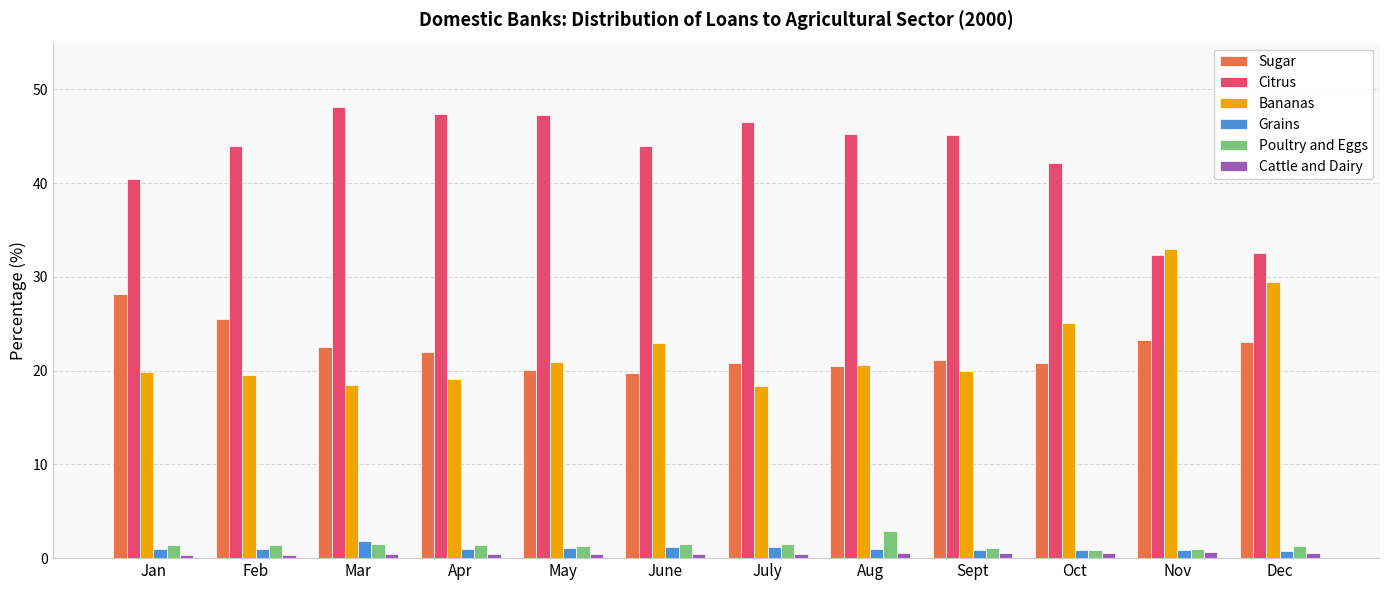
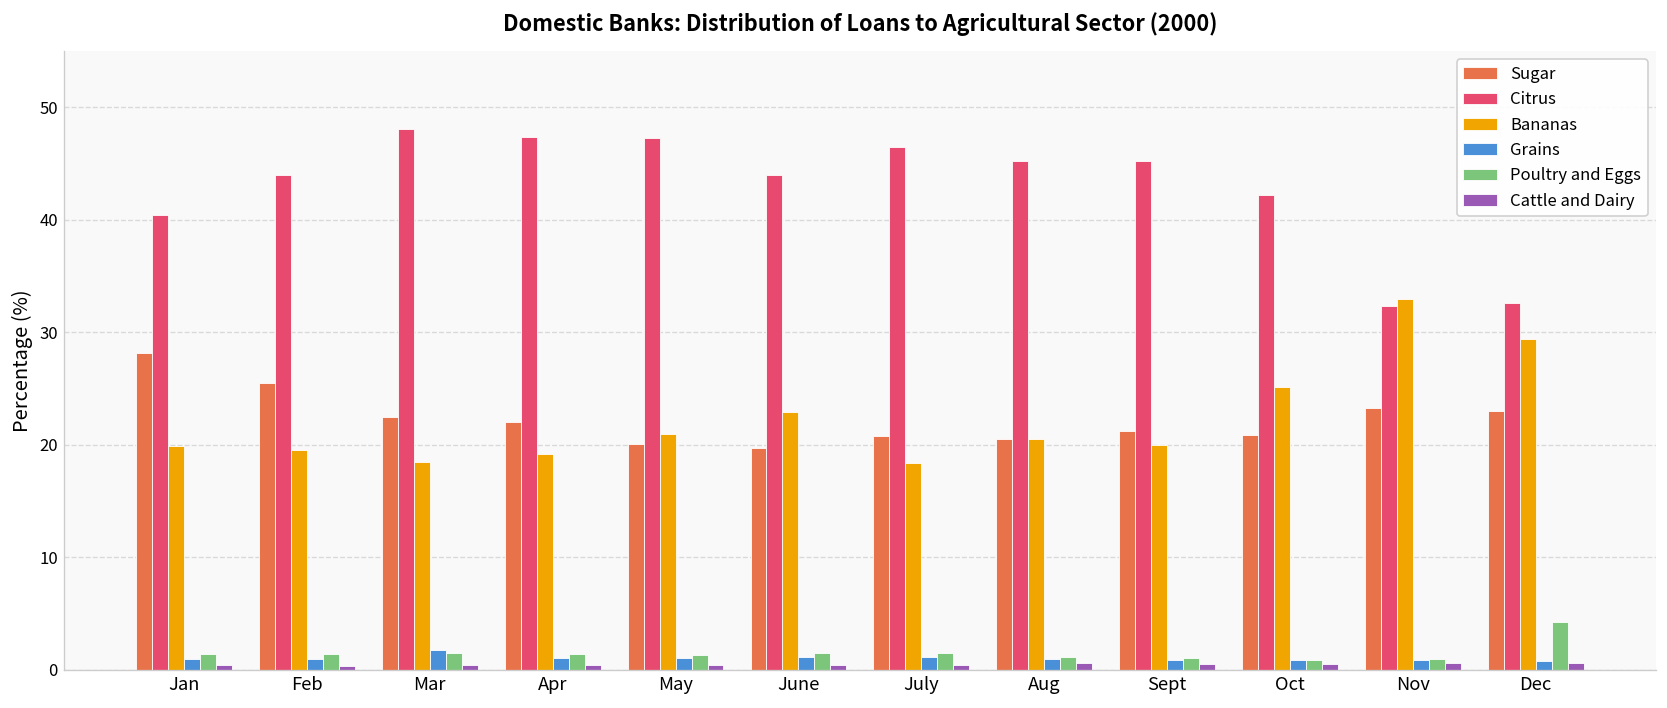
Poultry and Eggs, Aug: 3 -> 1
Poultry and Eggs, Dec: 1 -> 4
